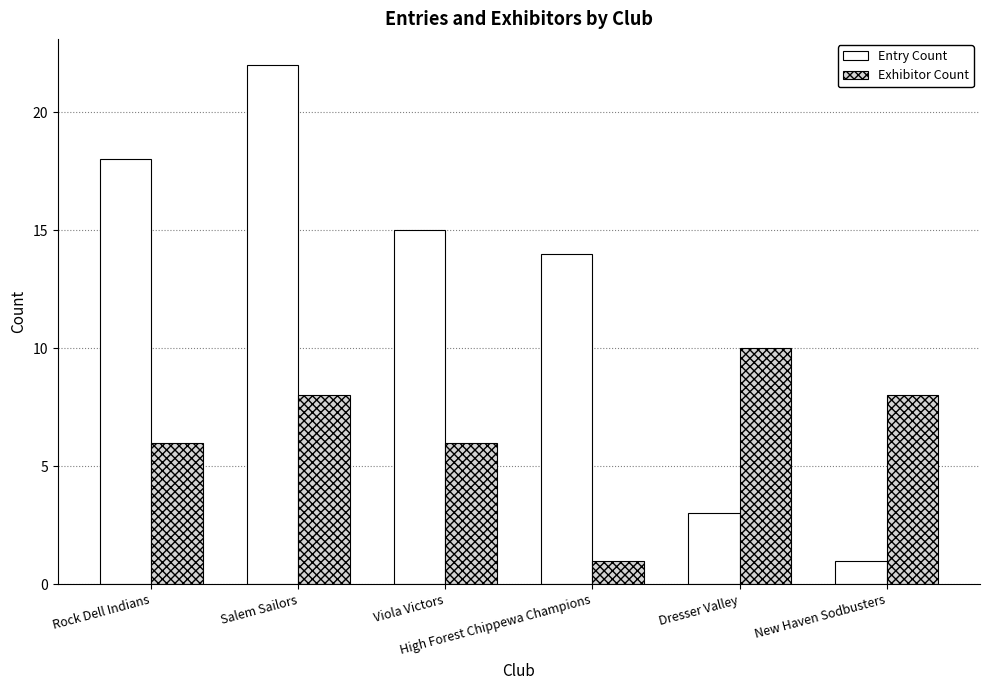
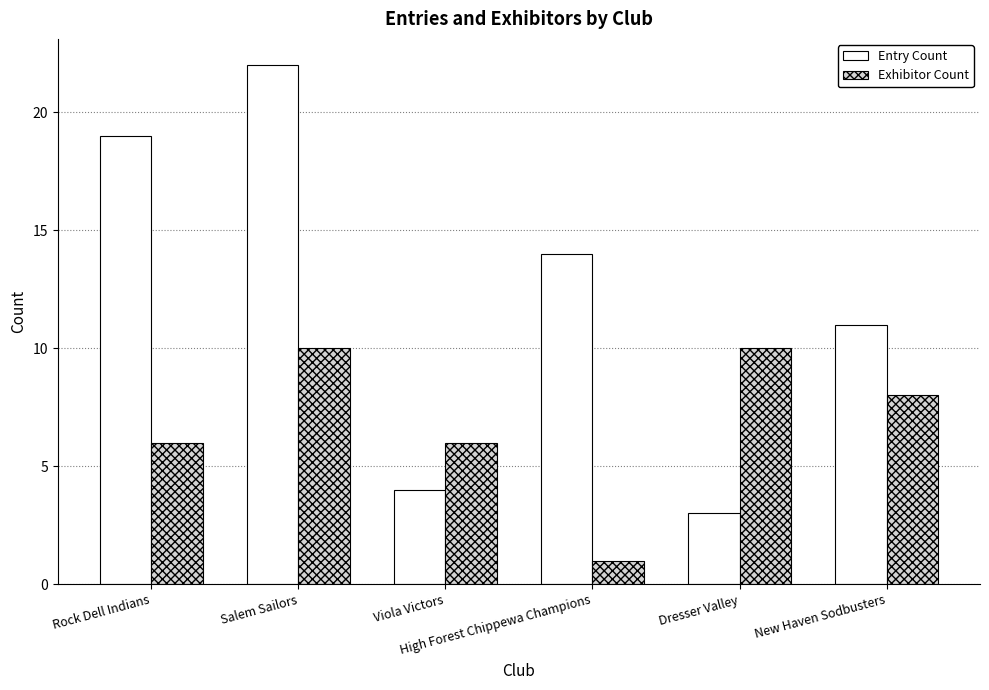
Entry Count, Rock Dell Indians: 18 -> 19
Exhibitor Count, Salem Sailors: 8 -> 10
Entry Count, Viola Victors: 15 -> 4
Entry Count, New Haven Sodbusters: 1 -> 11
